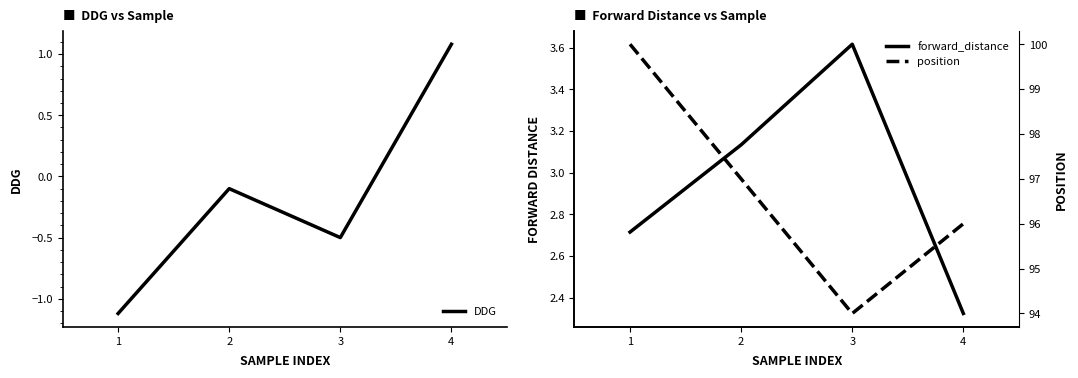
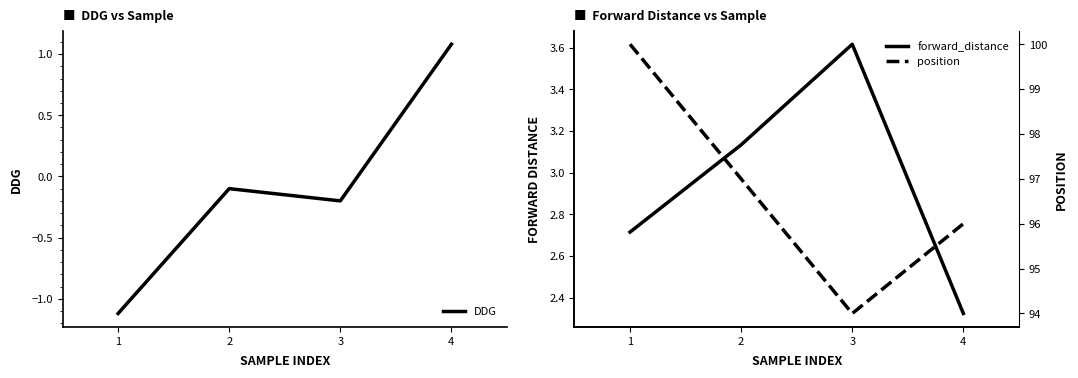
■ DDG vs Sample, 3: -0.5 -> -0.2
